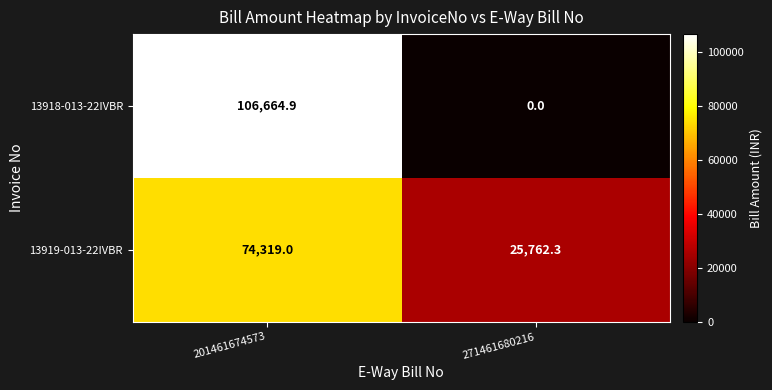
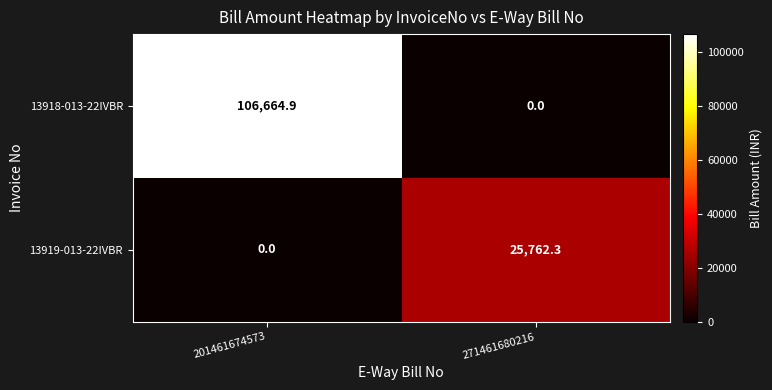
13919-013-22IVBR, 201461674573: 74,319.0 -> 0.0
